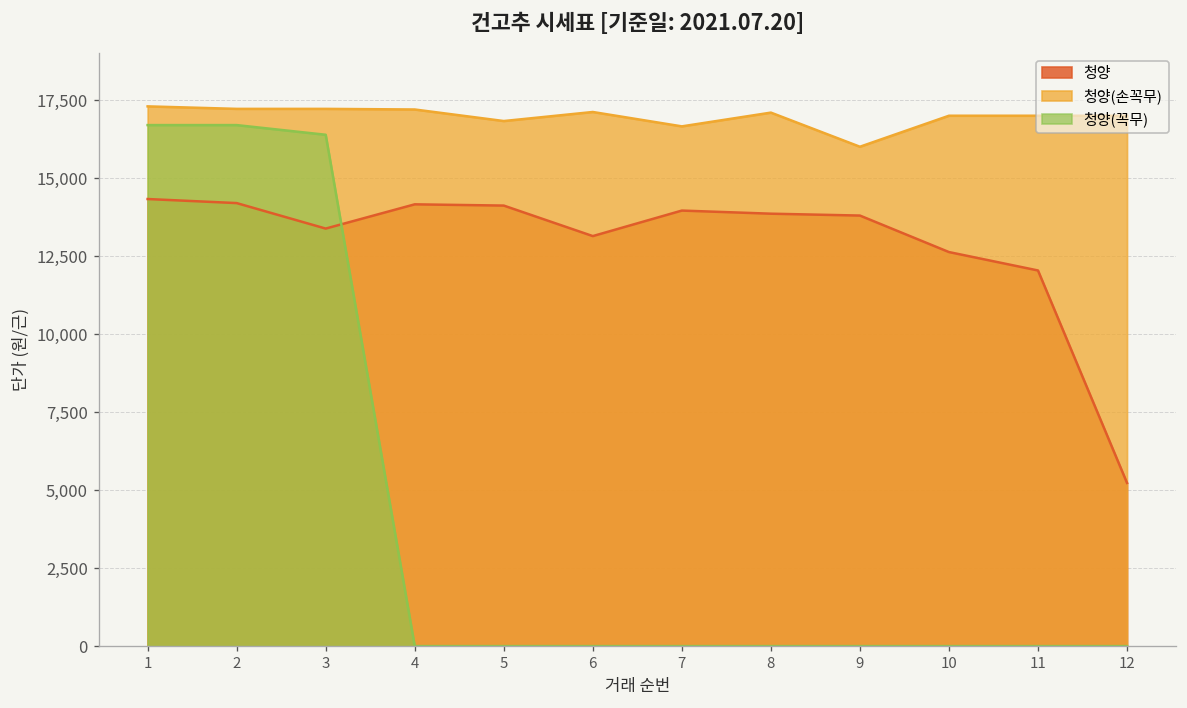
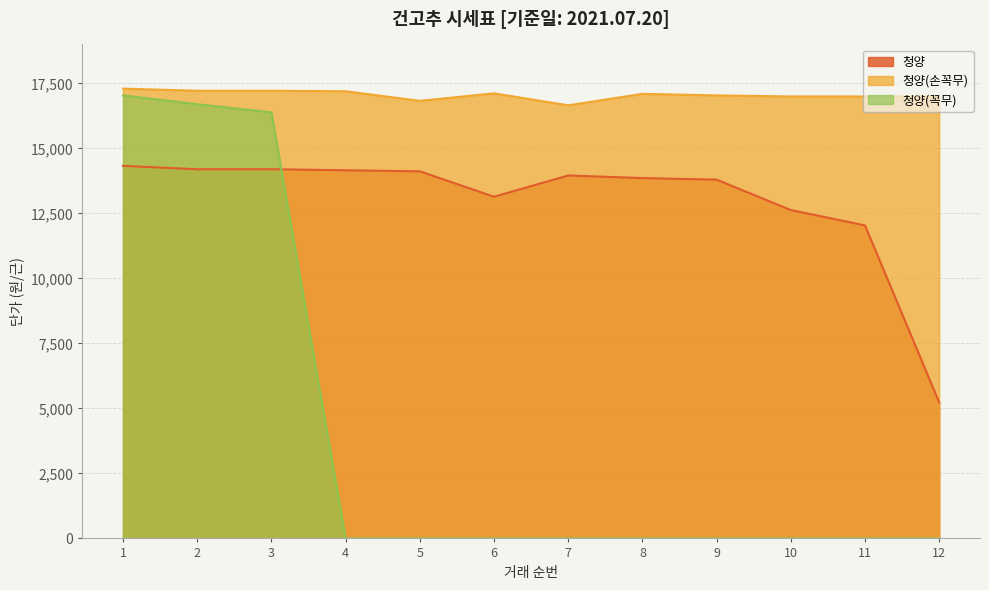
청양(꼭무), 1: 16,700 -> 17,000
청양, 3: 13,400 -> 14,200
청양(손꼭무), 9: 16,000 -> 17,000
